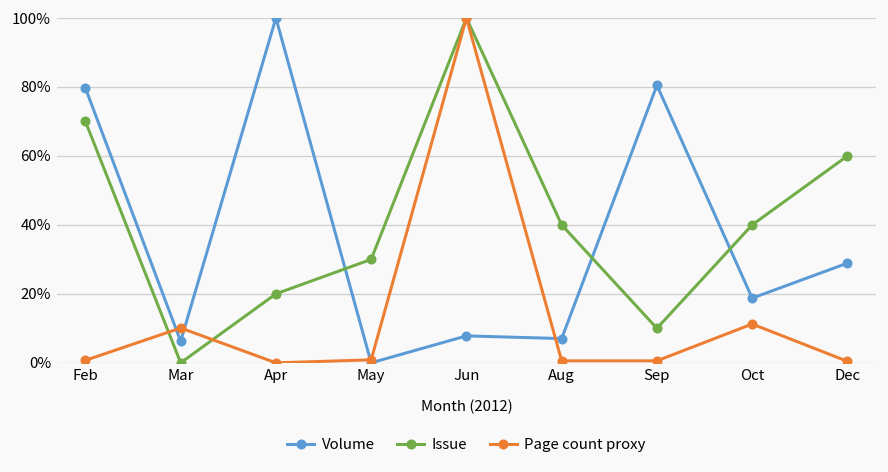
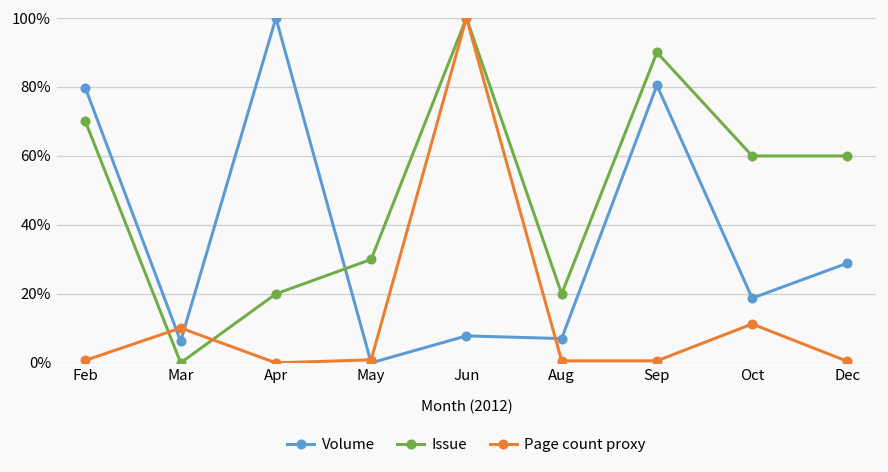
Issue, Aug: 40% -> 20%
Issue, Sep: 10% -> 90%
Issue, Oct: 40% -> 60%
